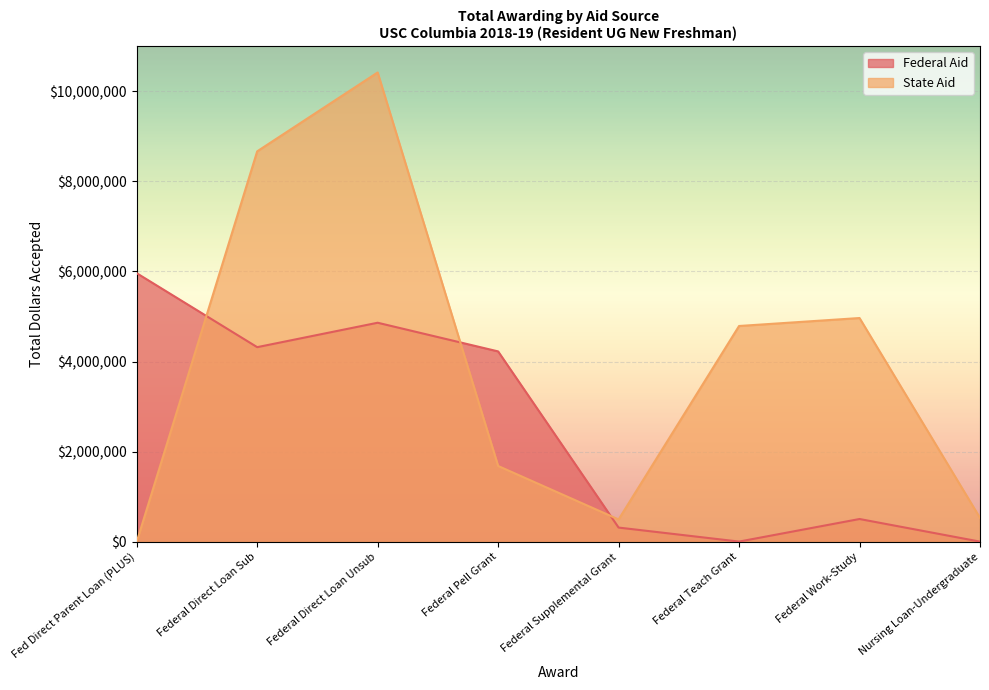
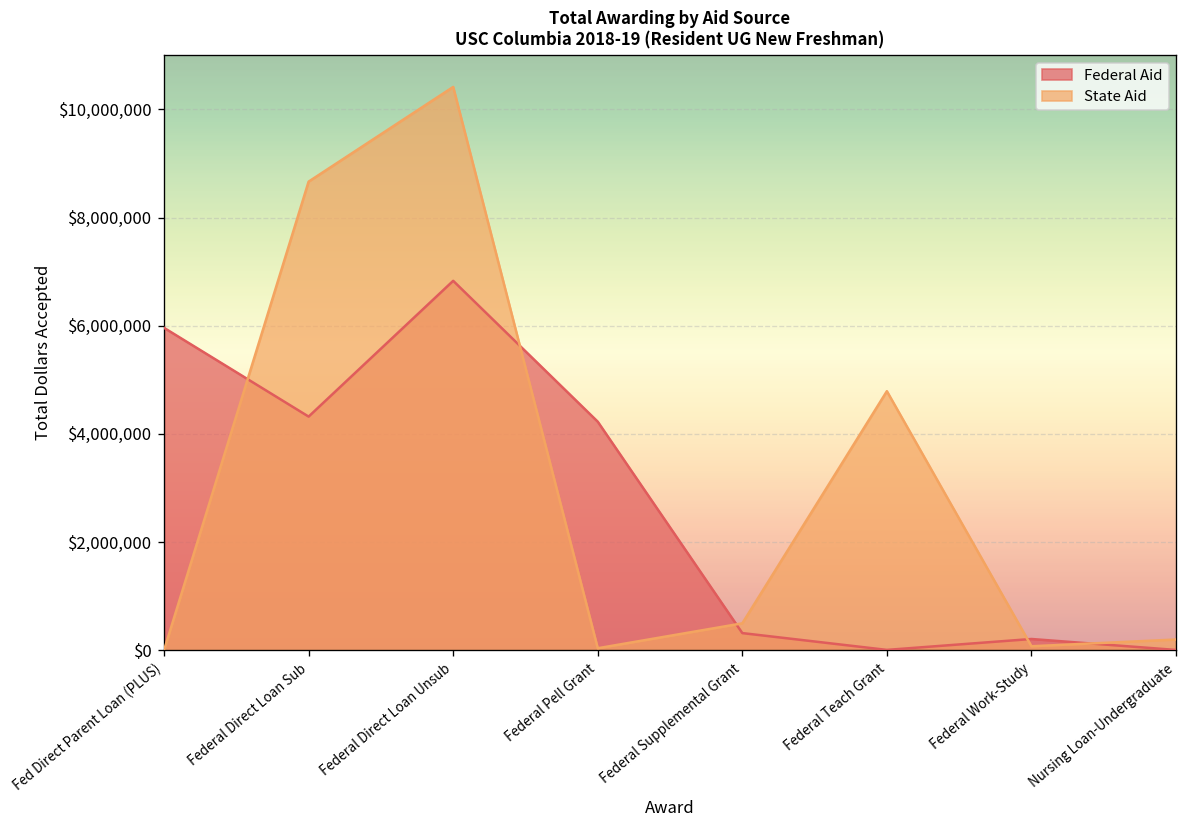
Federal Aid, Federal Direct Loan Unsub: $4,900,000 -> $6,800,000
State Aid, Federal Pell Grant: $1,700,000 -> $0
Federal Aid, Federal Work-Study: $500,000 -> $200,000
State Aid, Federal Work-Study: $5,000,000 -> $100,000
State Aid, Nursing Loan-Undergraduate: $500,000 -> $200,000
